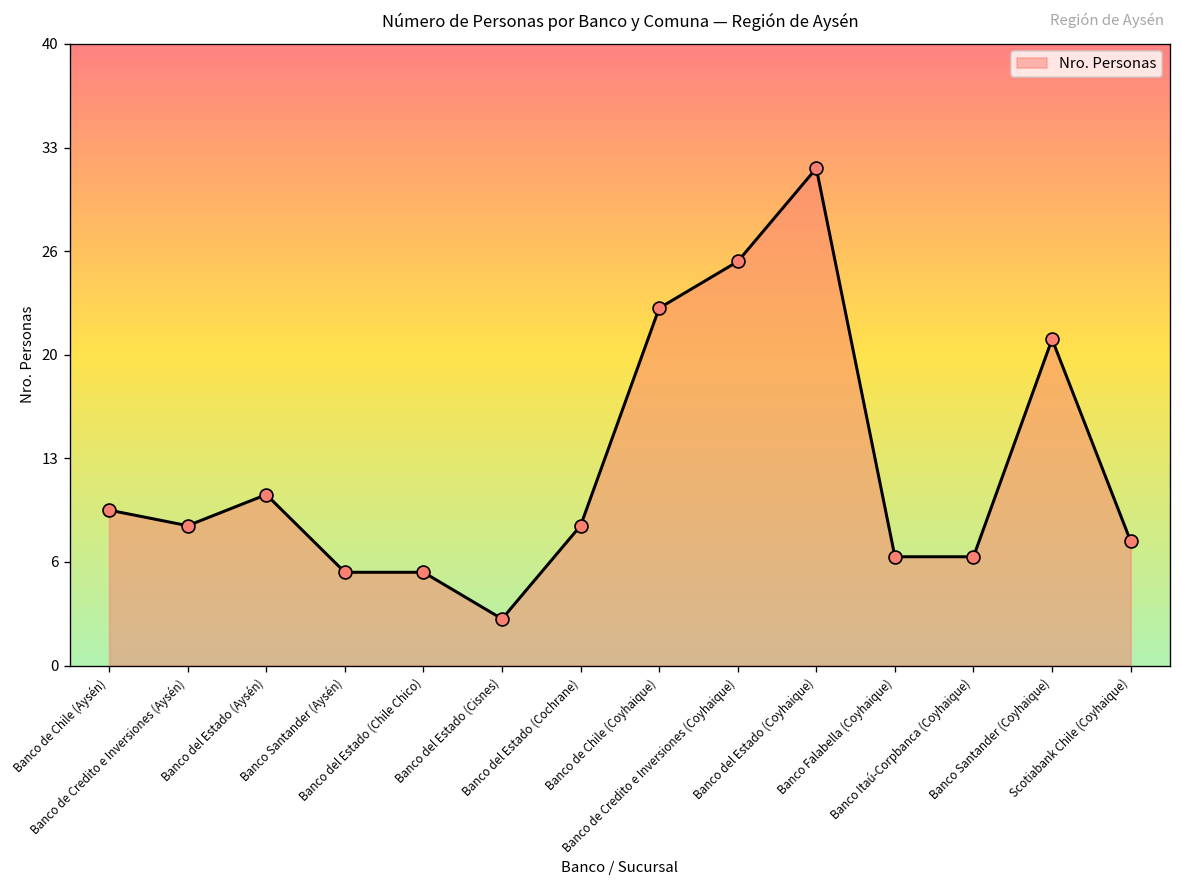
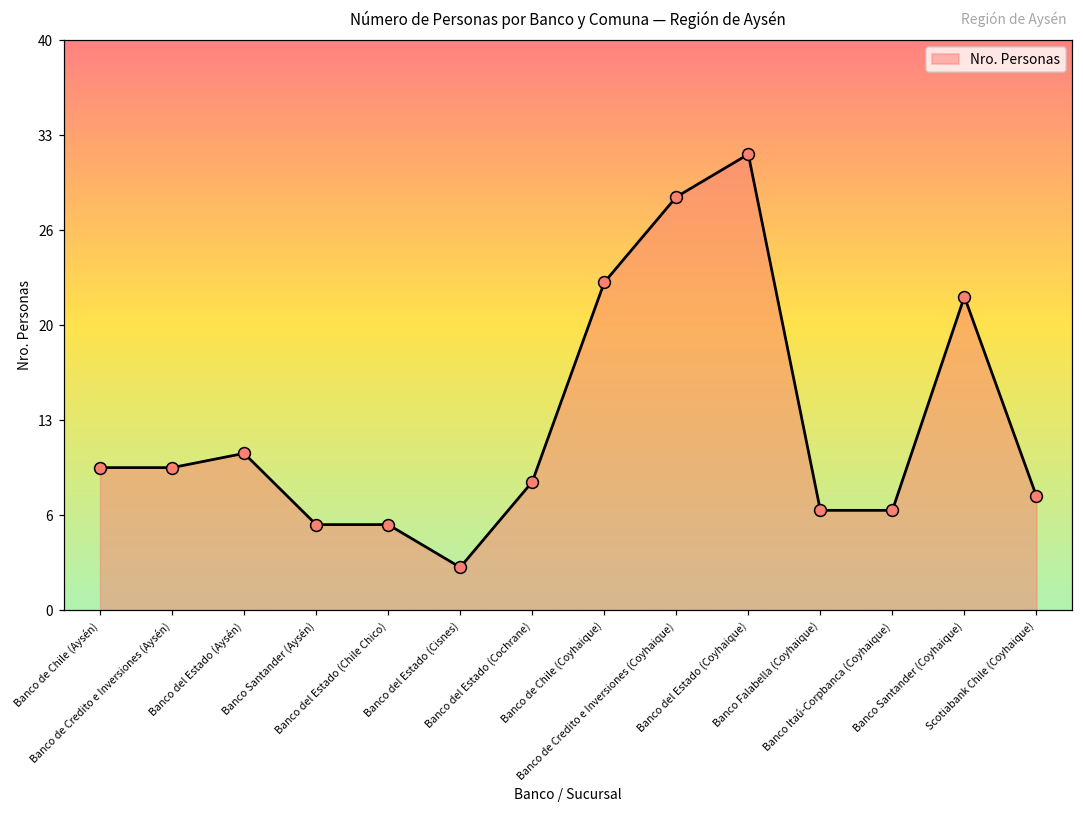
Banco de Credito e Inversiones (Aysén): 9 -> 10
Banco de Credito e Inversiones (Coyhaique): 26 -> 29
Banco Santander (Coyhaique): 21 -> 22
